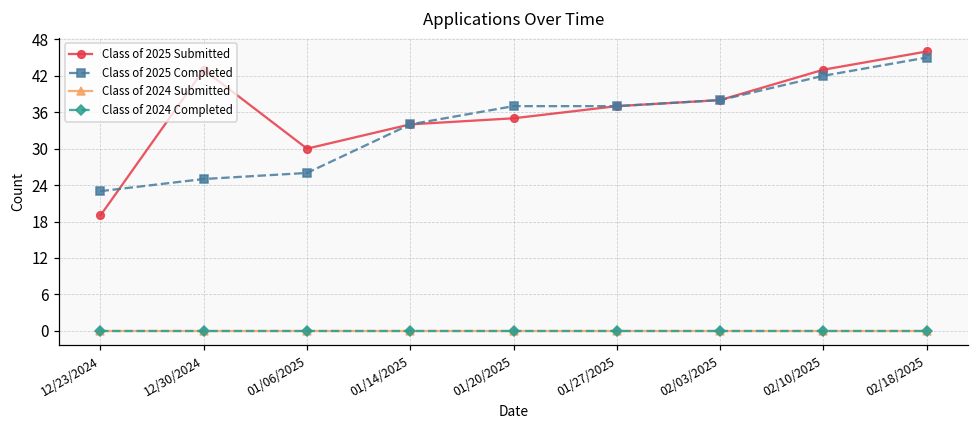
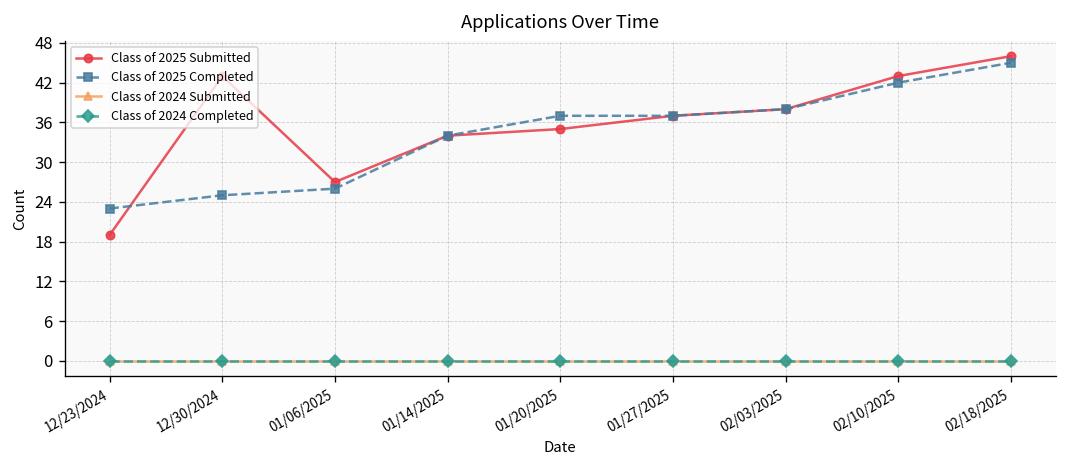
Class of 2025 Submitted, 01/06/2025: 30 -> 27
